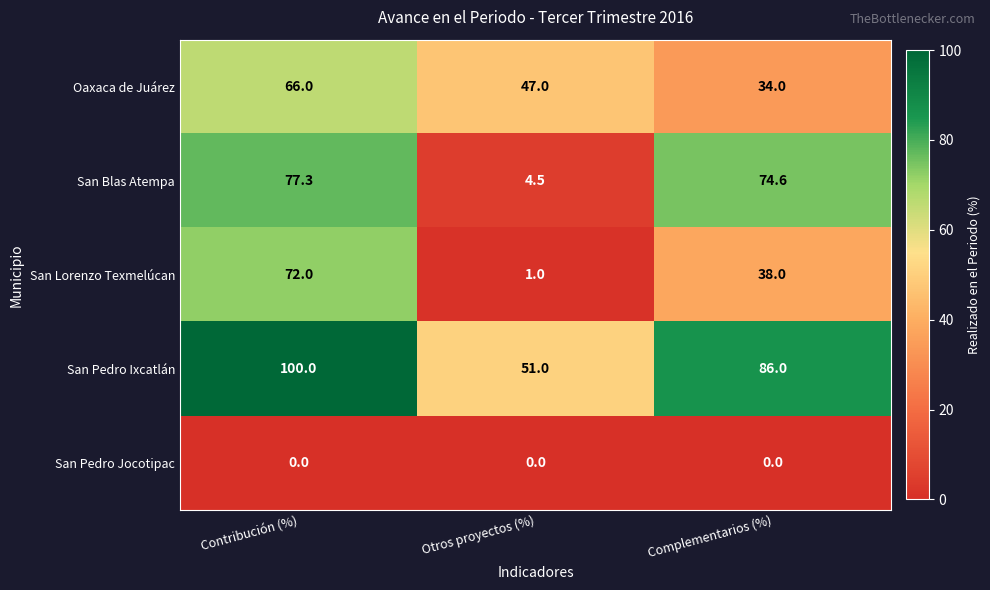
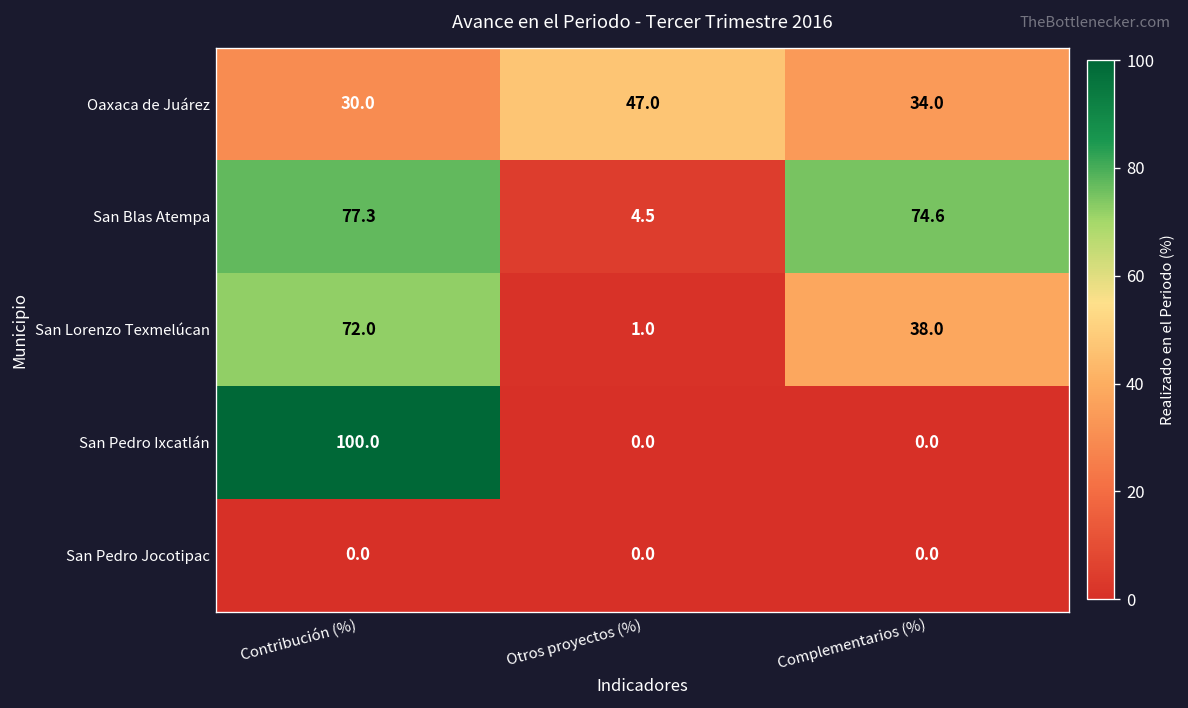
Oaxaca de Juárez, Contribución (%): 66.0 -> 30.0
San Pedro Ixcatlán, Otros proyectos (%): 51.0 -> 0.0
San Pedro Ixcatlán, Complementarios (%): 86.0 -> 0.0
